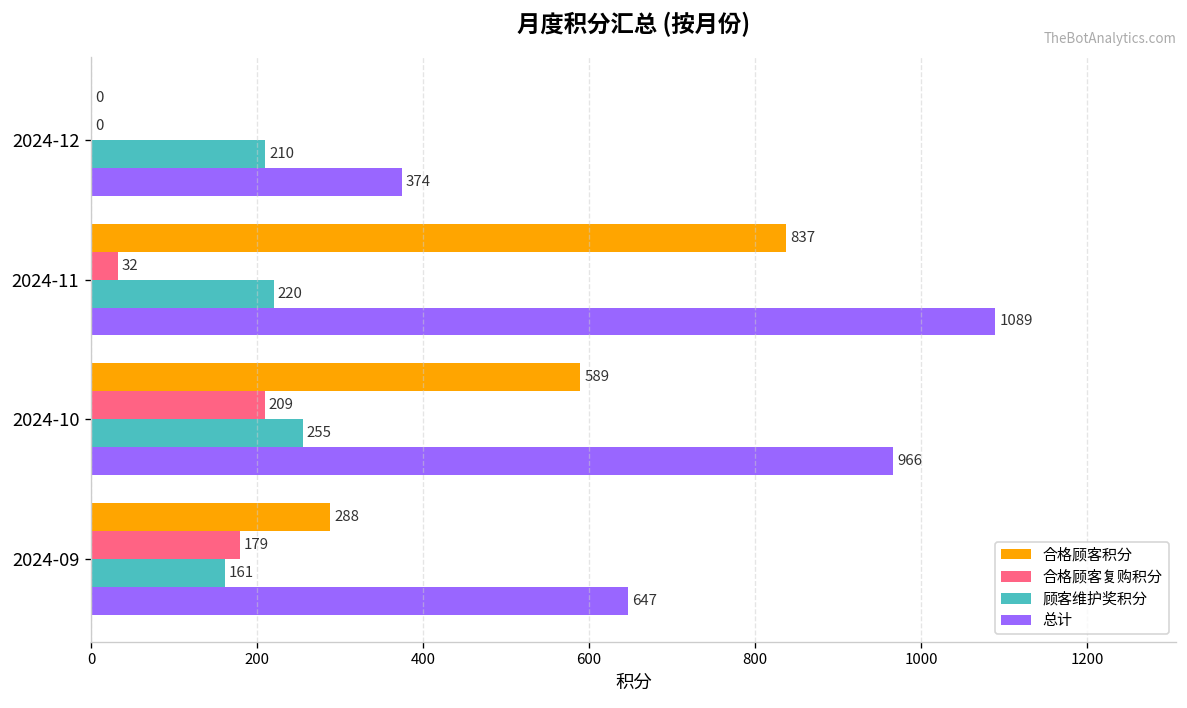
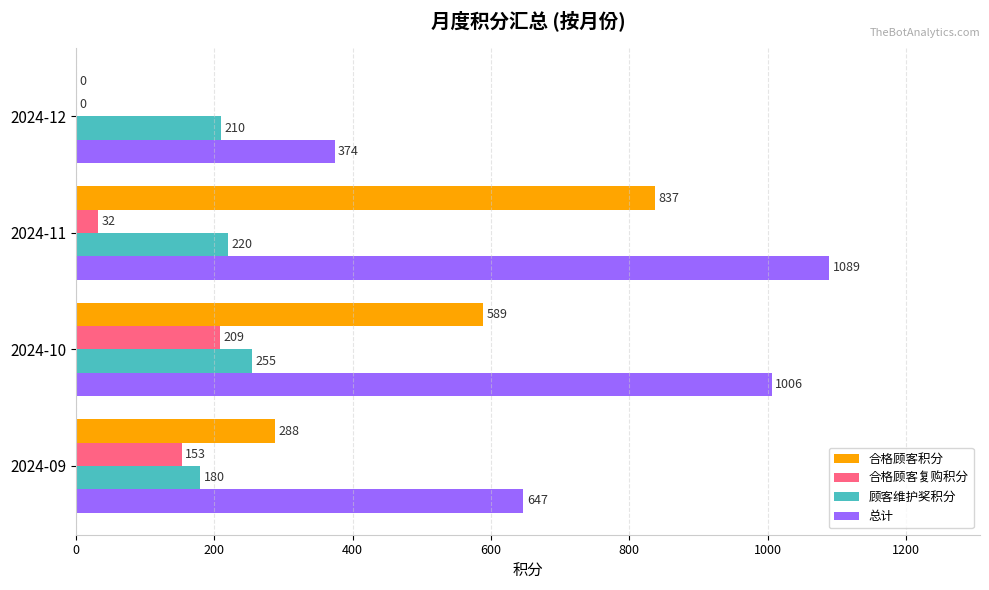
总计, 2024-10: 966 -> 1006
合格顾客复购积分, 2024-09: 179 -> 153
顾客维护奖积分, 2024-09: 161 -> 180
